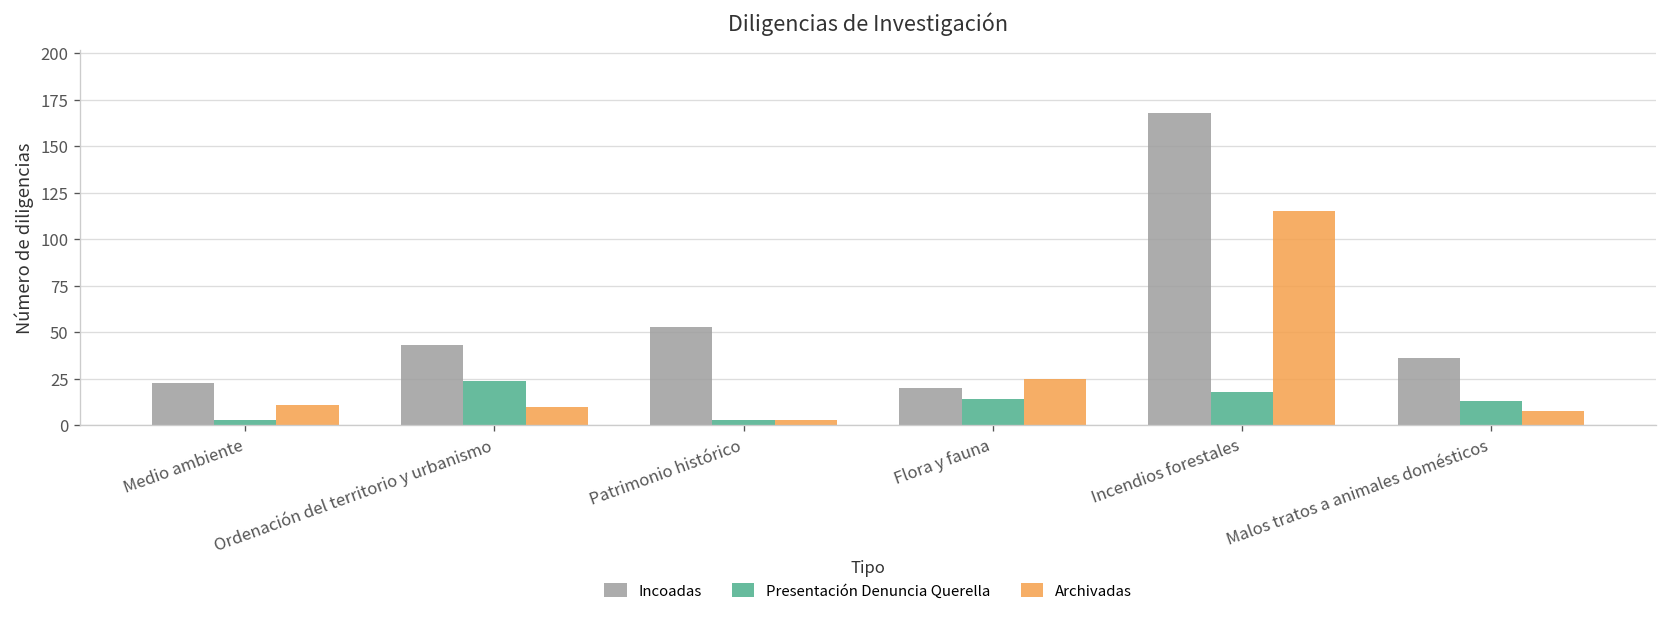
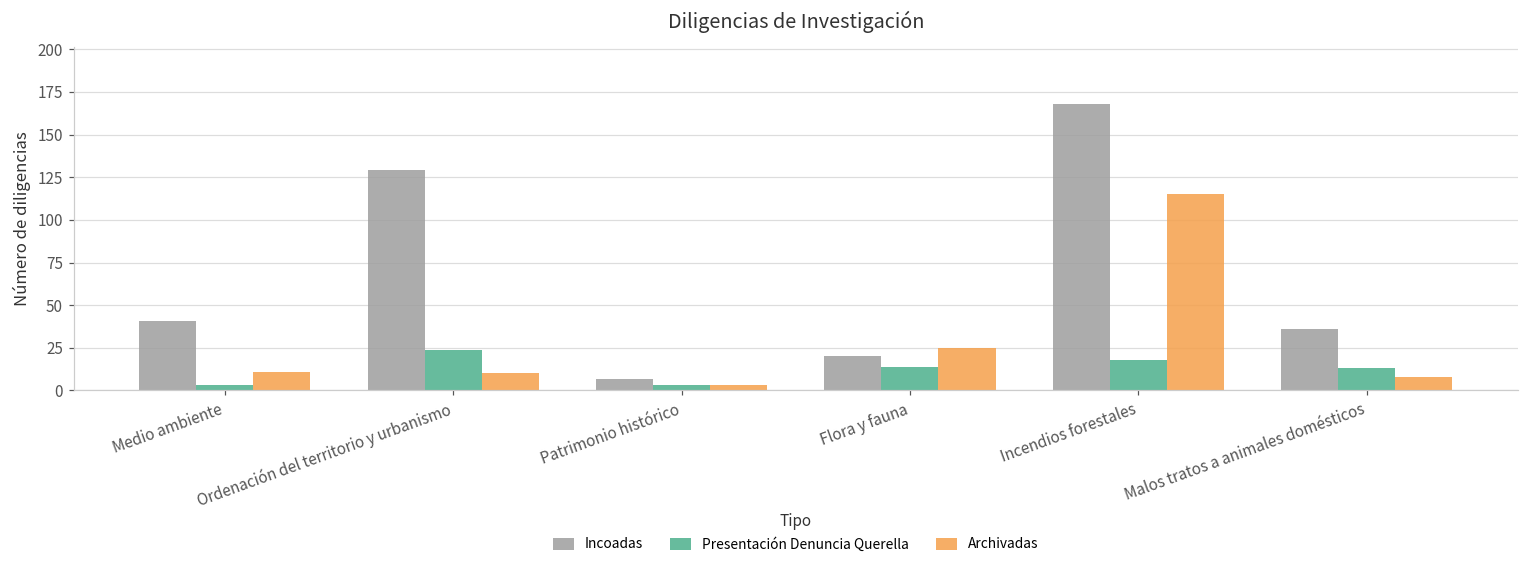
Incoadas, Medio ambiente: 23 -> 41
Incoadas, Ordenación del territorio y urbanismo: 43 -> 129
Incoadas, Patrimonio histórico: 53 -> 7
